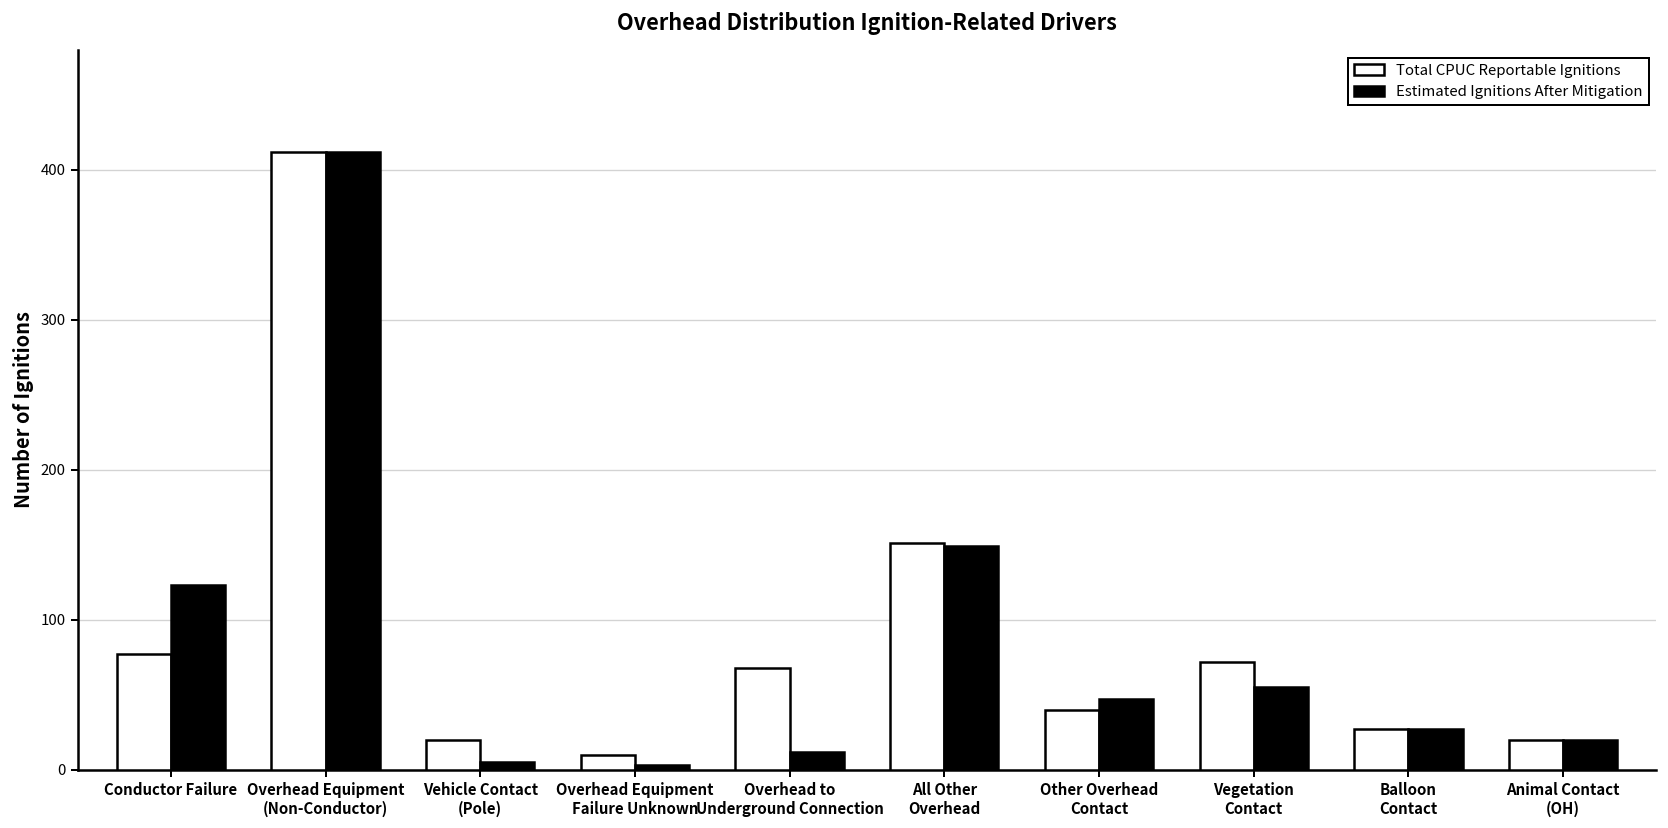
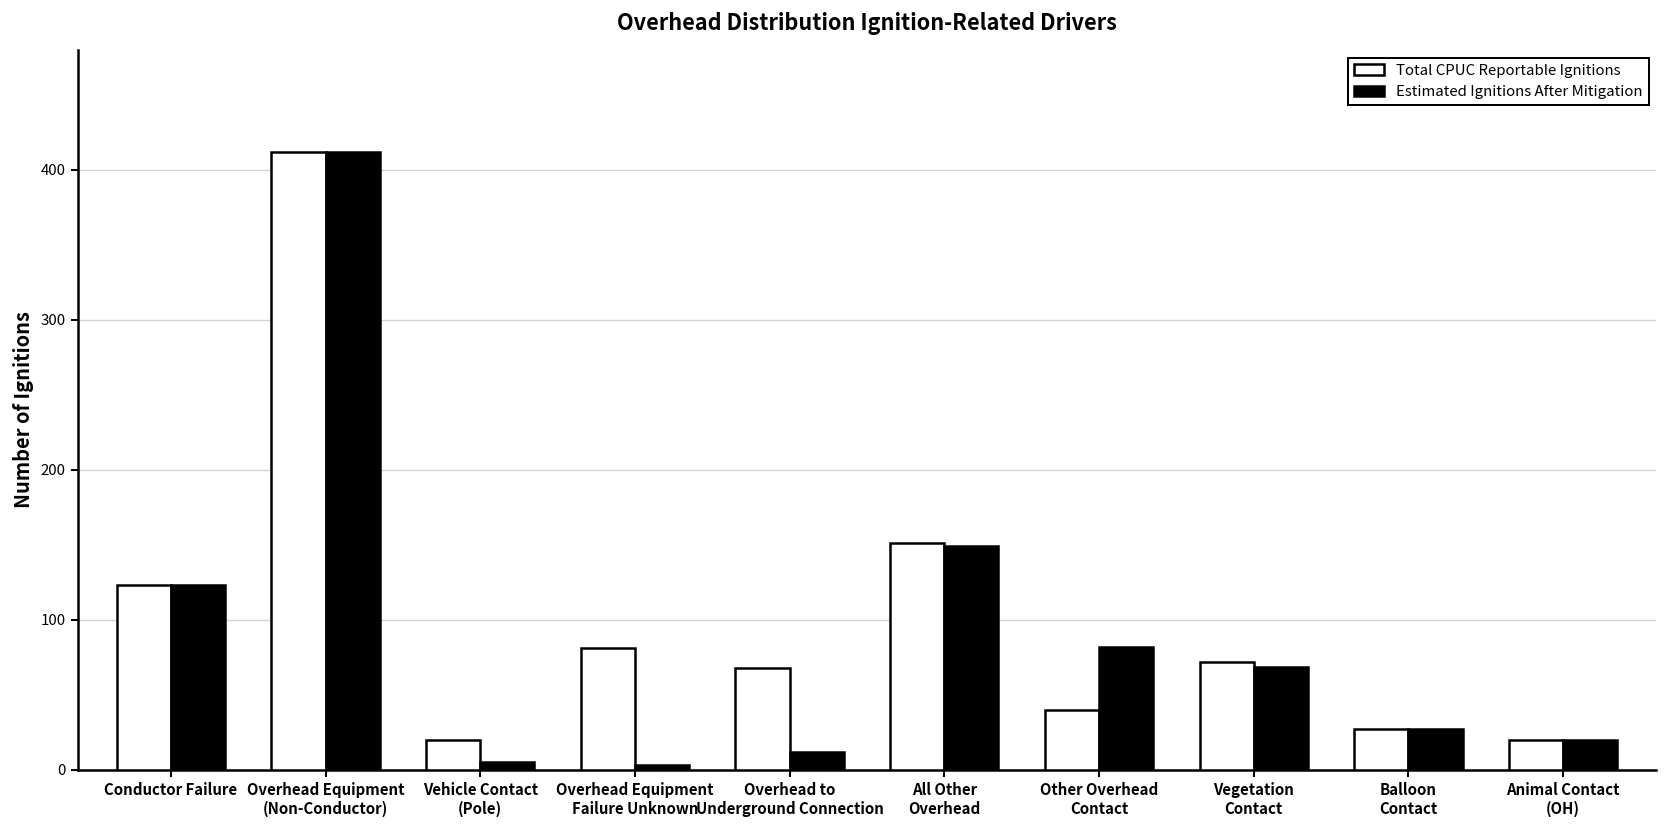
Total CPUC Reportable Ignitions, Conductor Failure: 77 -> 123
Total CPUC Reportable Ignitions, Overhead Equipment Failure Unknown: 10 -> 81
Estimated Ignitions After Mitigation, Other Overhead Contact: 47 -> 82
Estimated Ignitions After Mitigation, Vegetation Contact: 55 -> 68
